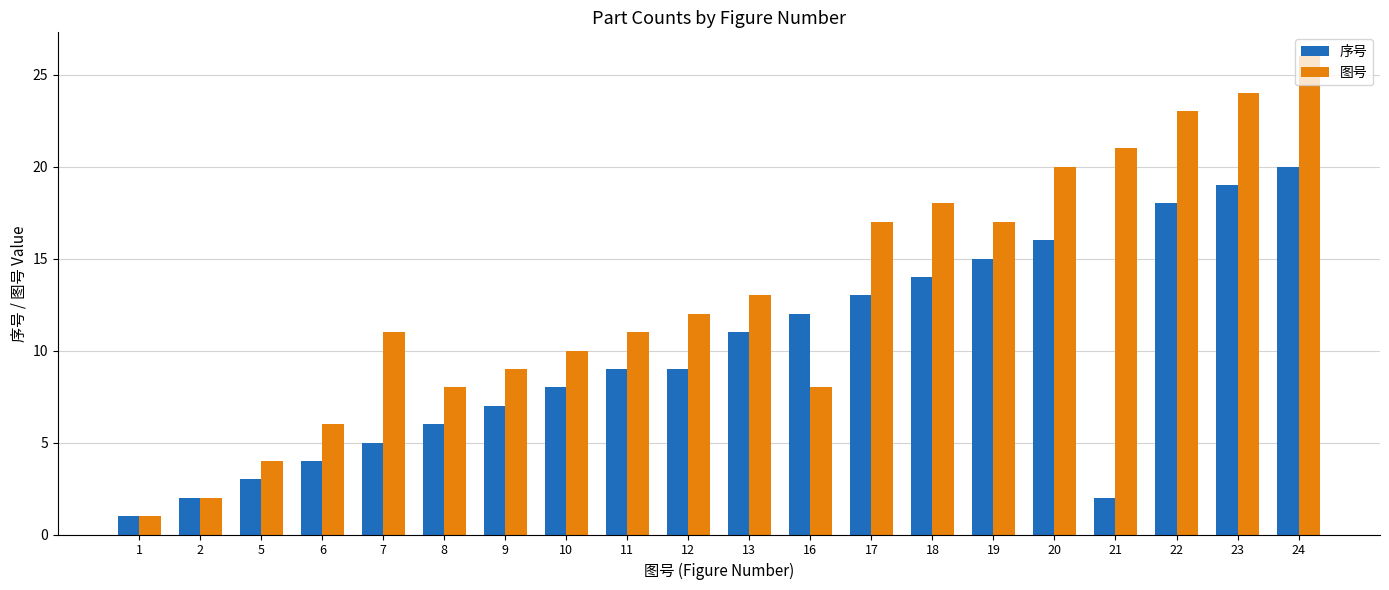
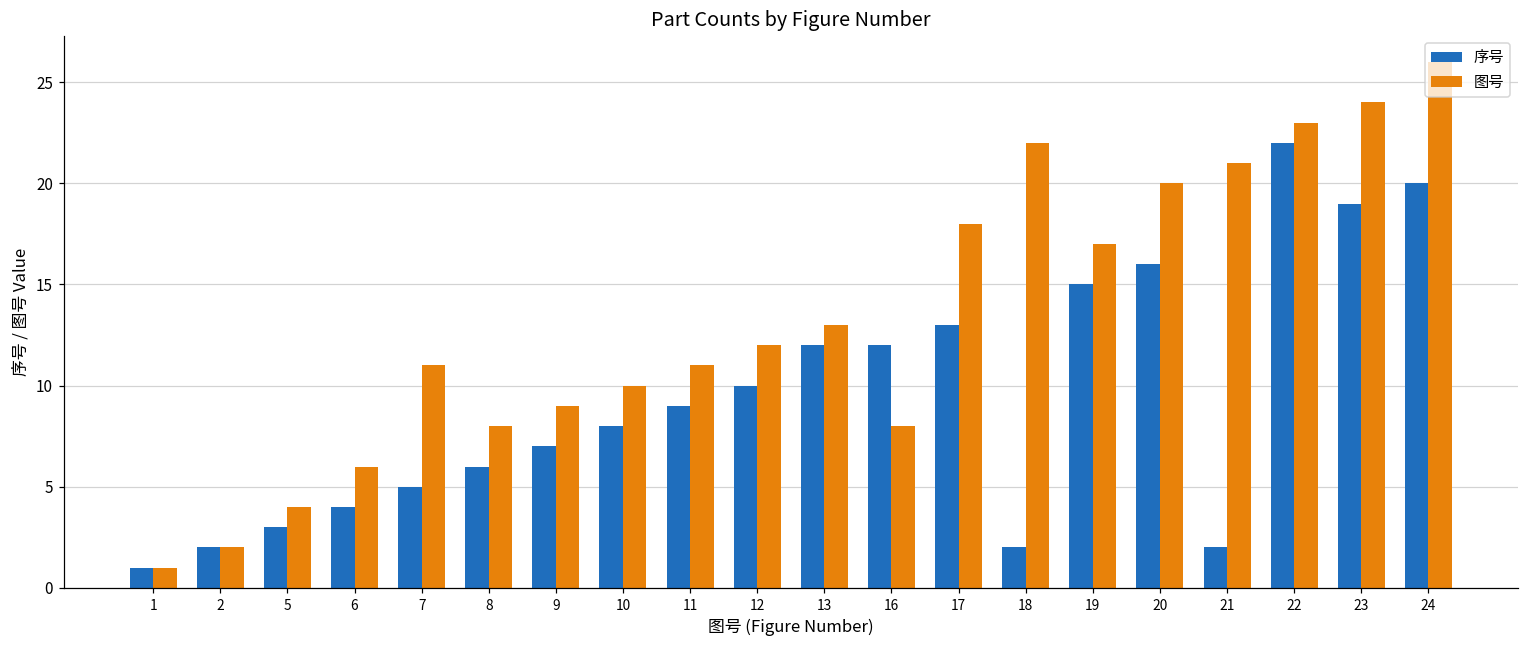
序号, 12: 9 -> 10
序号, 13: 11 -> 12
图号, 17: 17 -> 18
序号, 18: 14 -> 2
图号, 18: 18 -> 22
序号, 22: 18 -> 22
